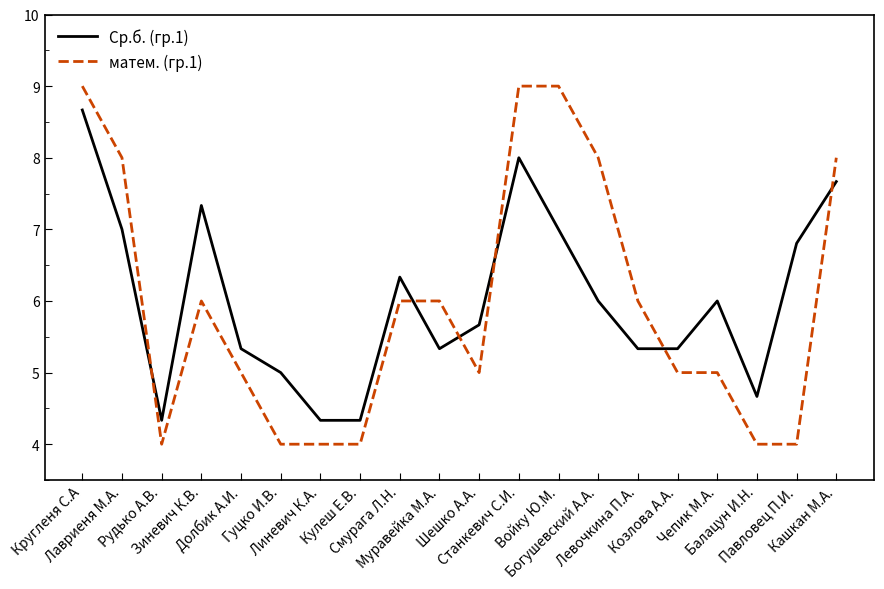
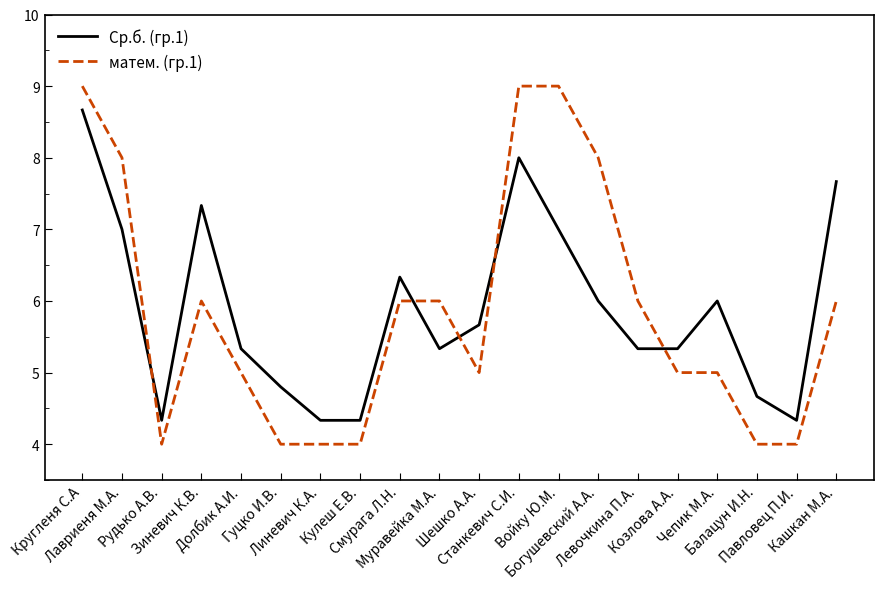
Ср.б. (гр.1), Гуцко И.В.: 5.0 -> 4.8
Ср.б. (гр.1), Павловец П.И.: 6.8 -> 4.3
матем. (гр.1), Кашкан М.А.: 8 -> 6
